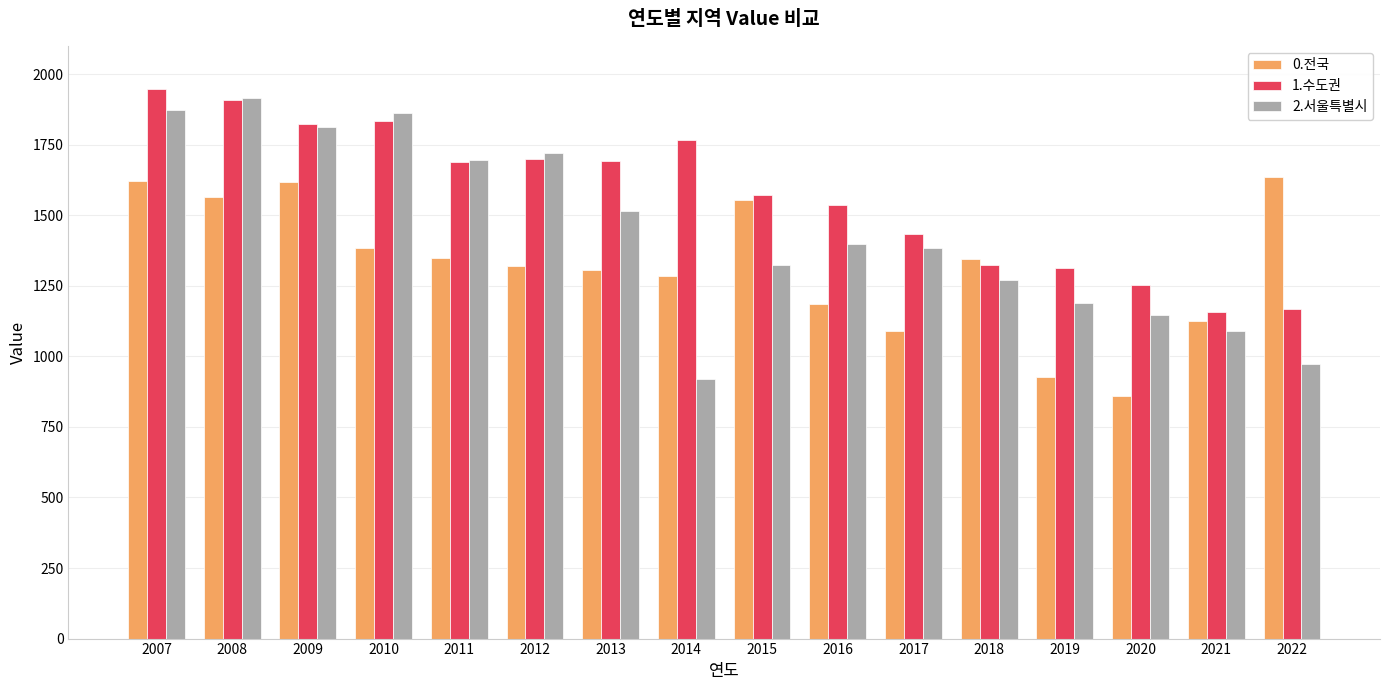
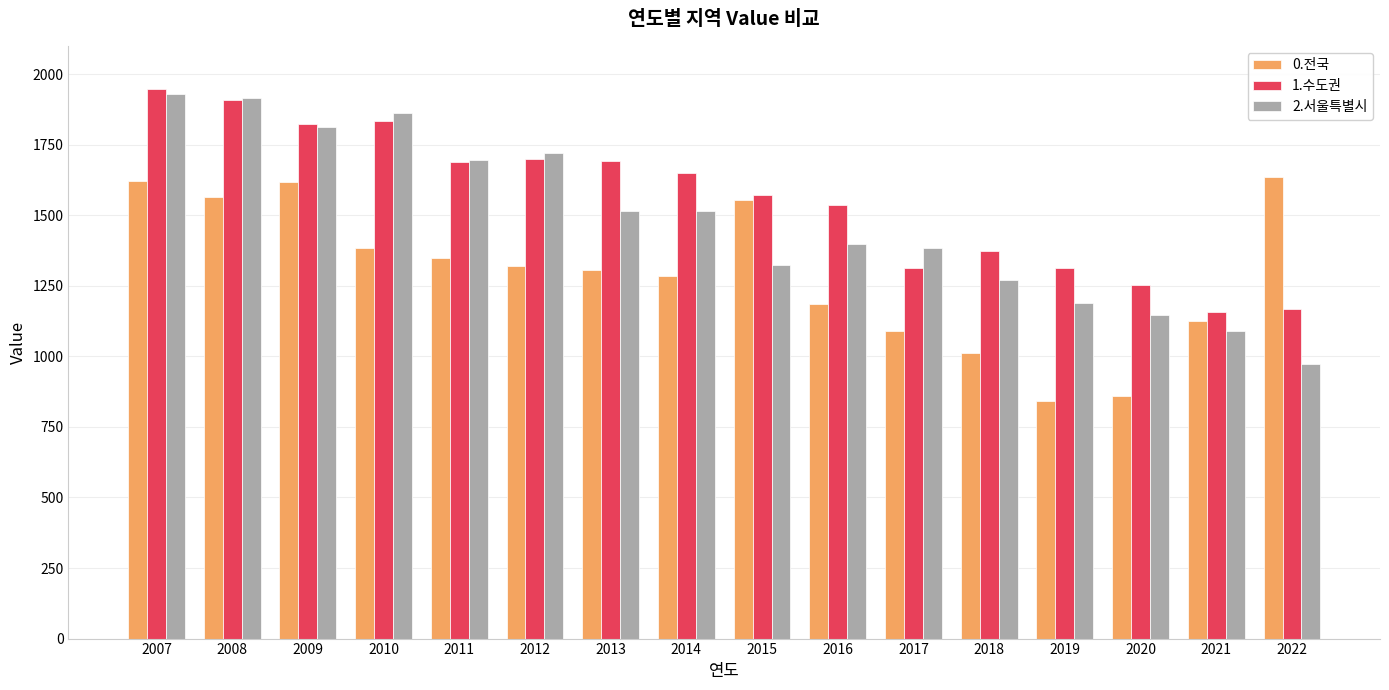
2.서울특별시, 2007: 1870 -> 1930
1.수도권, 2014: 1770 -> 1650
2.서울특별시, 2014: 920 -> 1510
1.수도권, 2017: 1430 -> 1310
0.전국, 2018: 1350 -> 1010
1.수도권, 2018: 1320 -> 1370
0.전국, 2019: 930 -> 840
